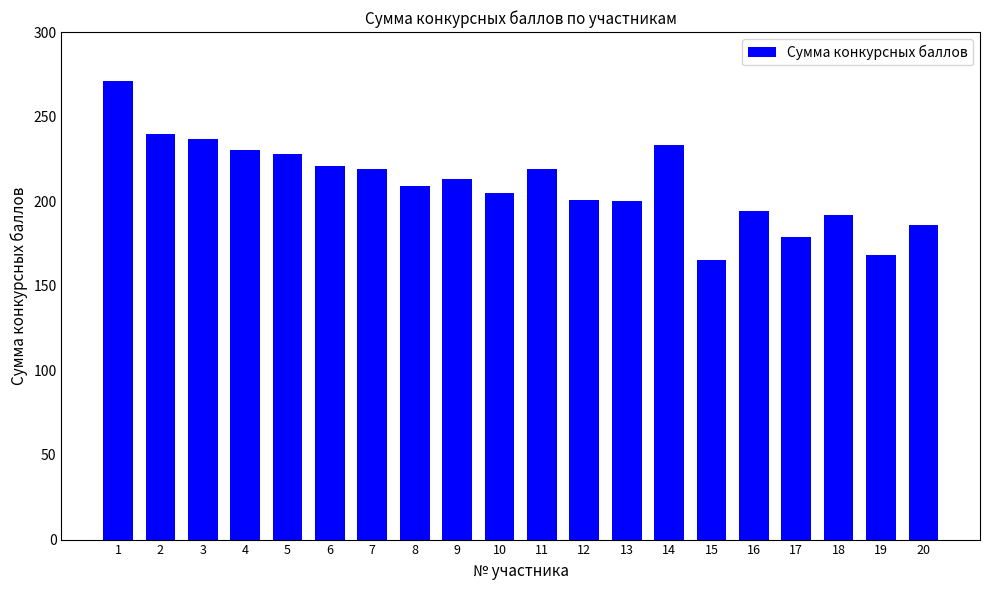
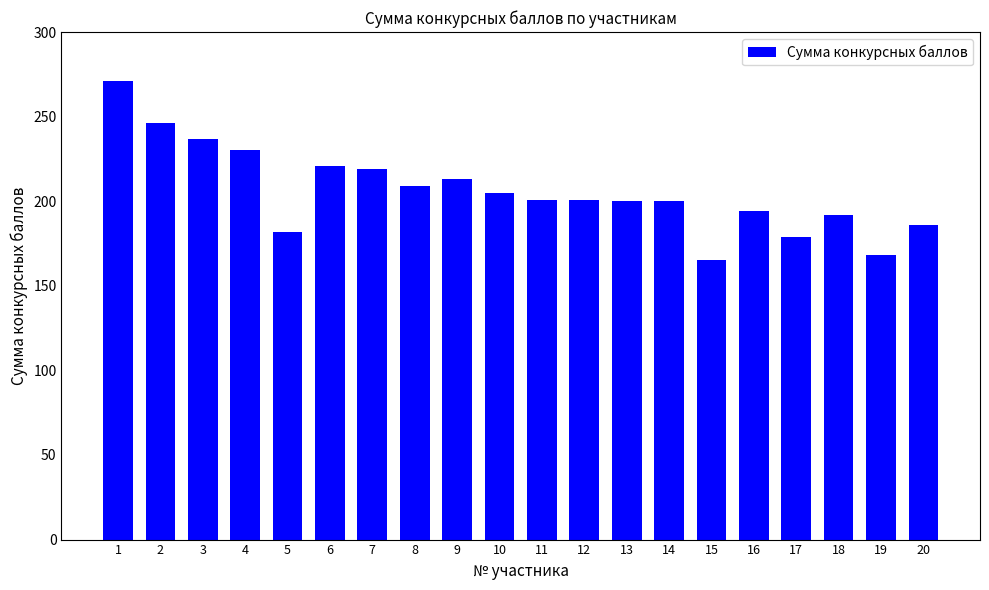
2: 240 -> 246
5: 228 -> 182
11: 219 -> 201
14: 233 -> 200
